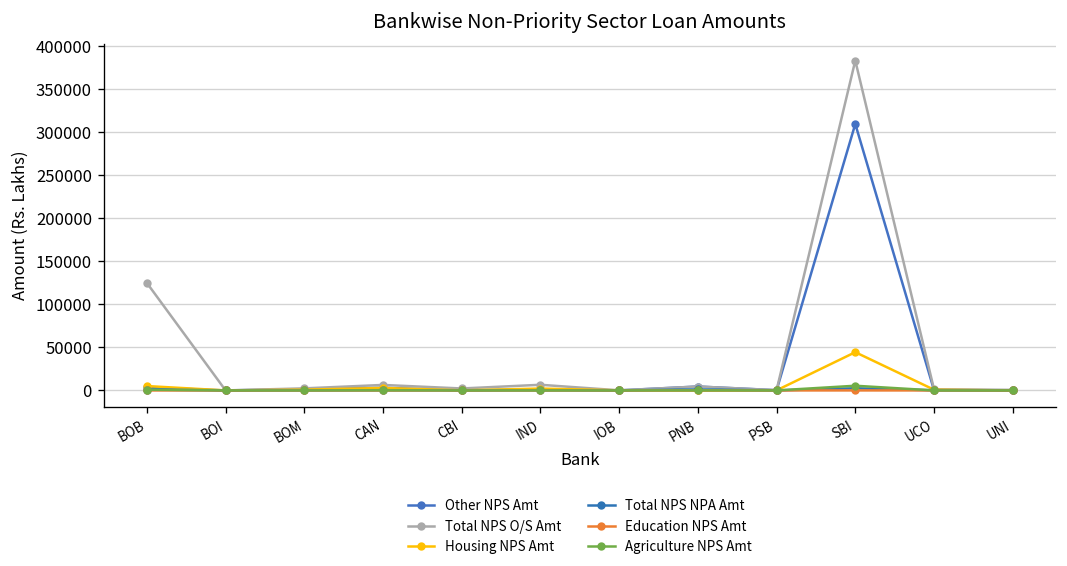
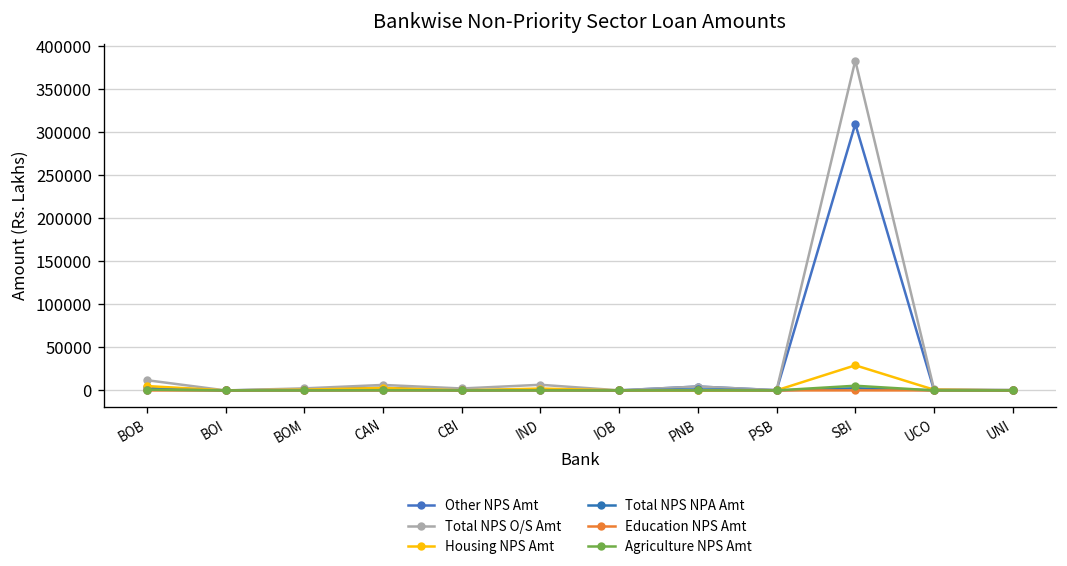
Total NPS O/S Amt, BOB: 120000 -> 10000
Housing NPS Amt, SBI: 40000 -> 30000
